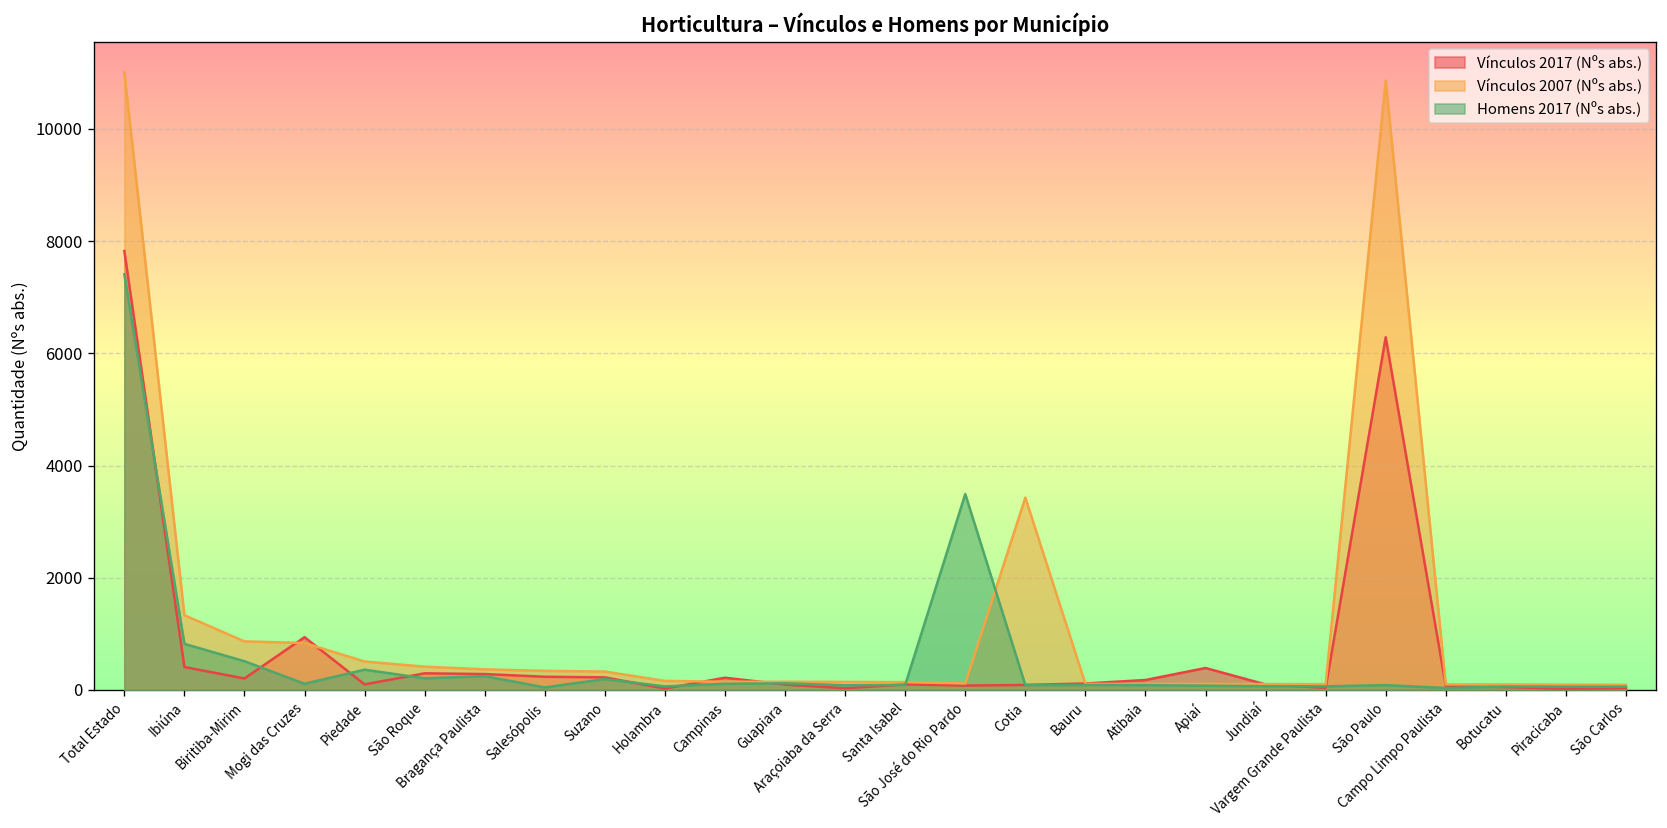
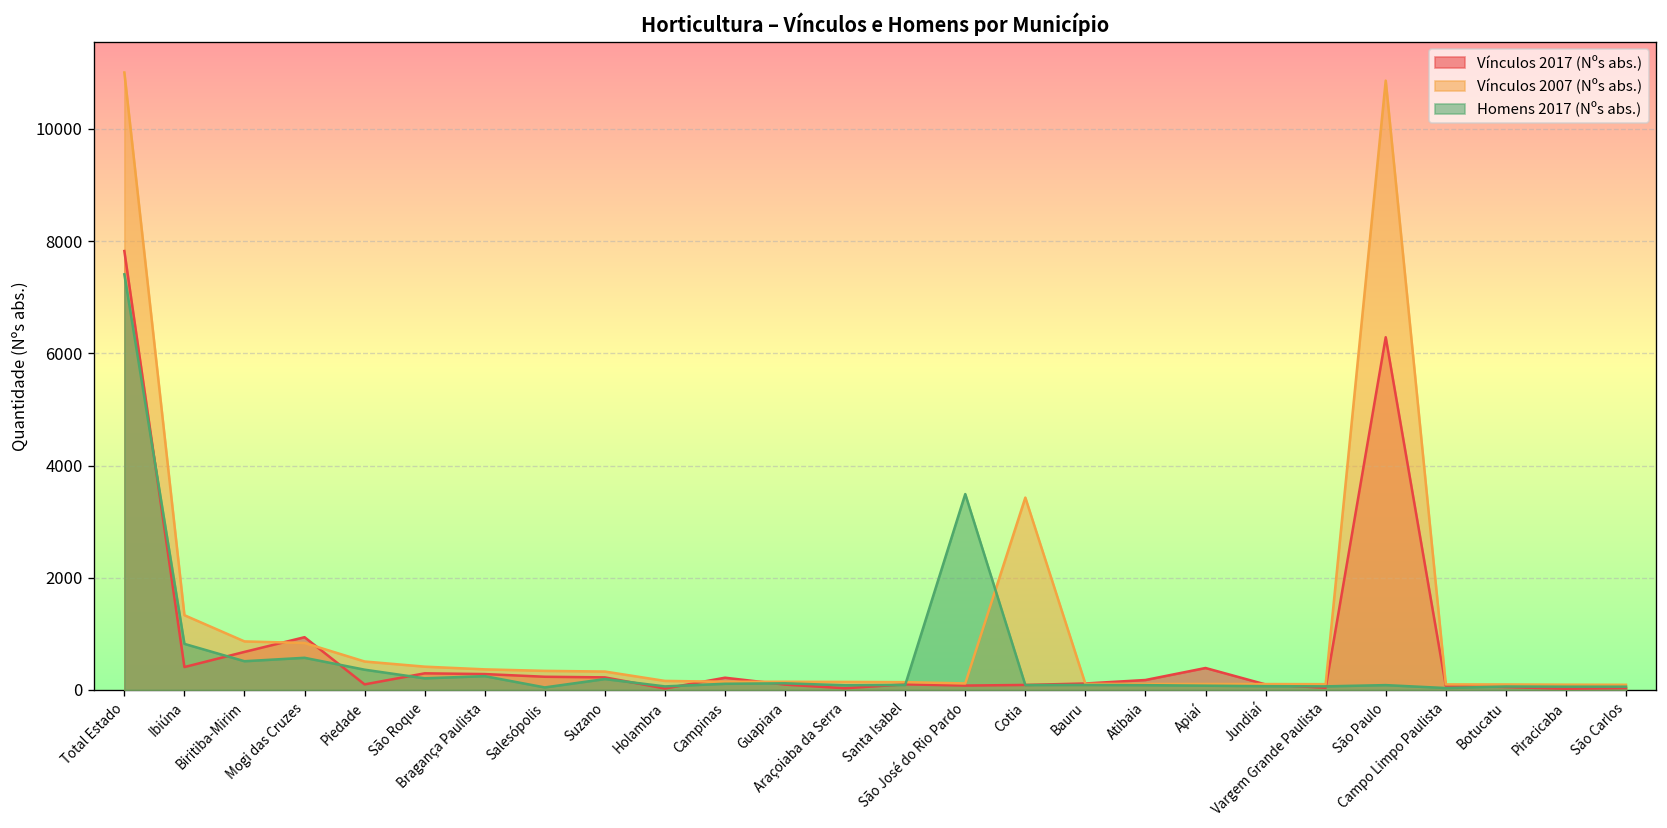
Vínculos 2017 (Nºs abs.), Biritiba-Mirim: 200 -> 700
Homens 2017 (Nºs abs.), Mogi das Cruzes: 100 -> 600
